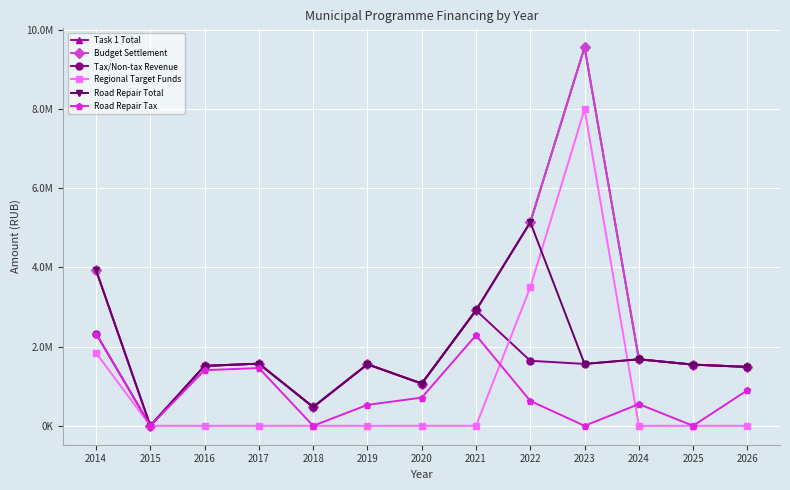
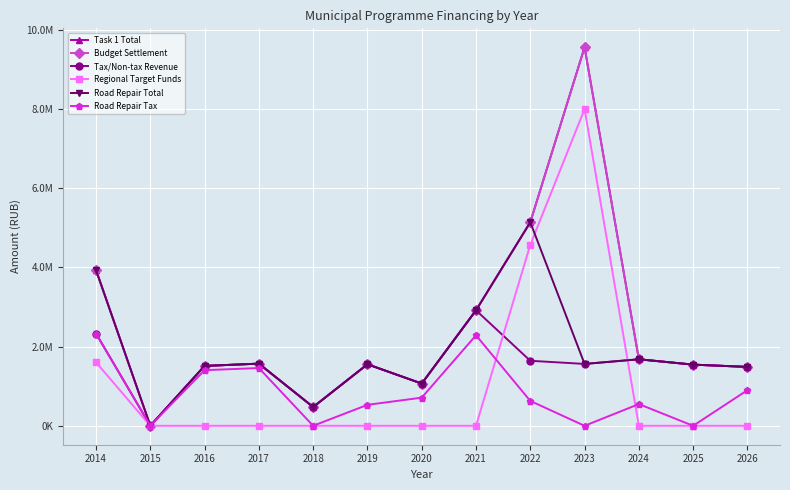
Regional Target Funds, 2014: 1800000 -> 1600000
Regional Target Funds, 2022: 3500000 -> 4600000
